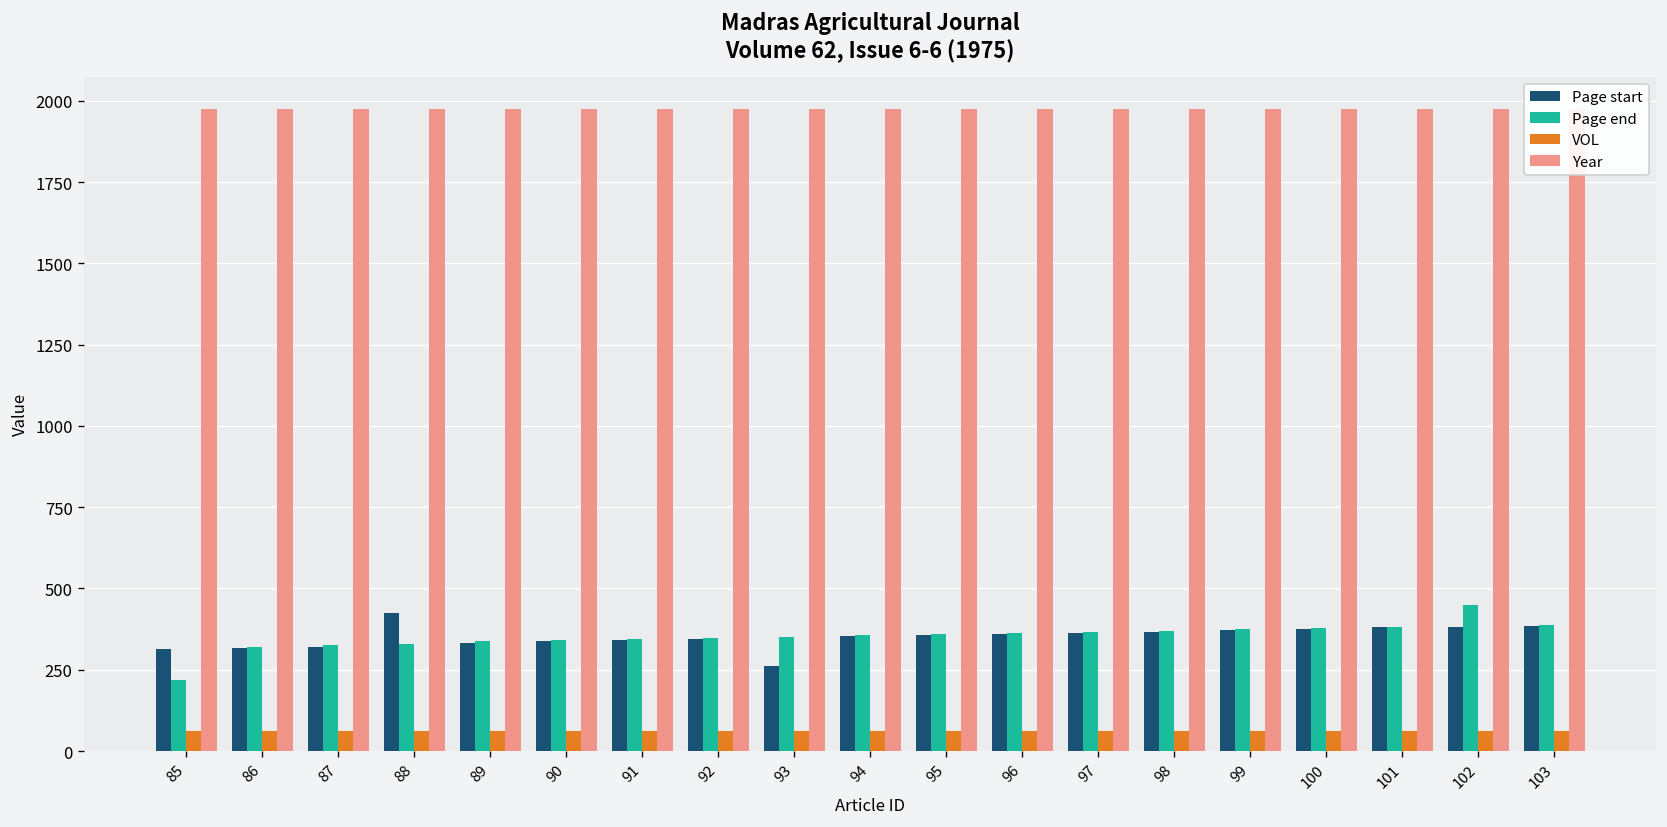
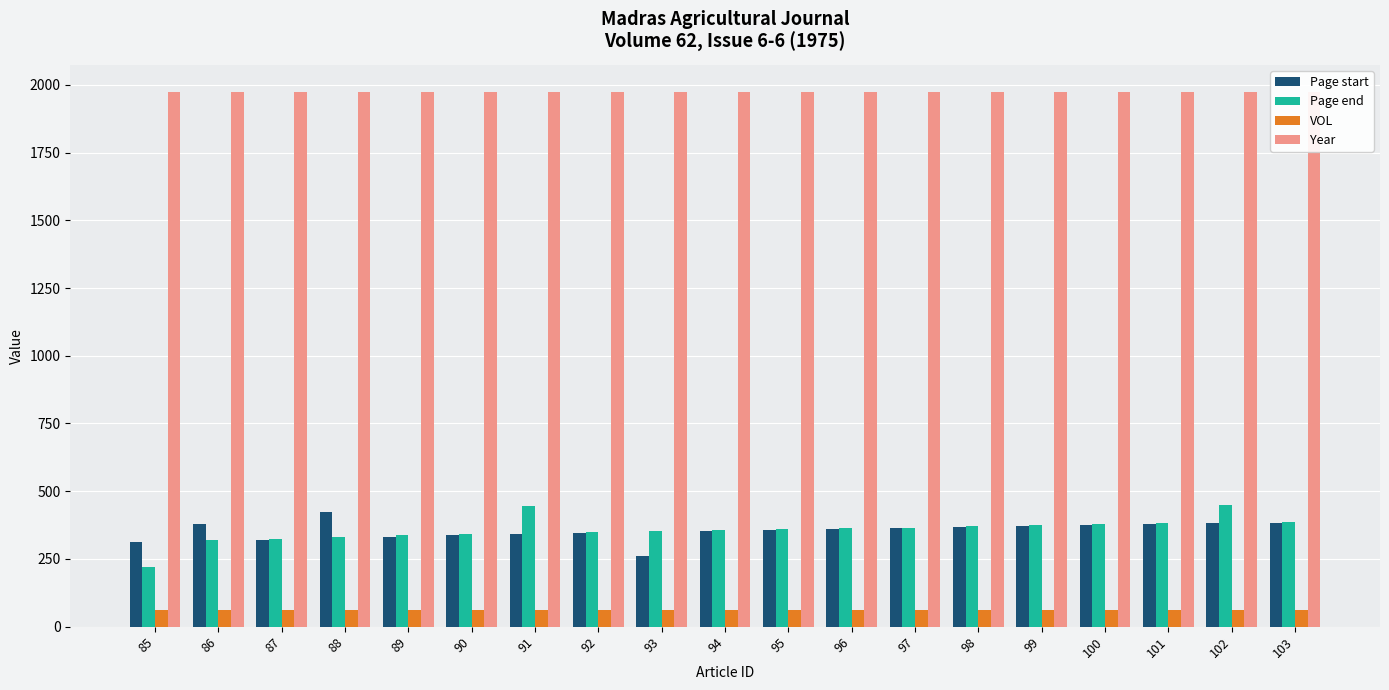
Page start, 86: 320 -> 380
Page end, 91: 350 -> 440
